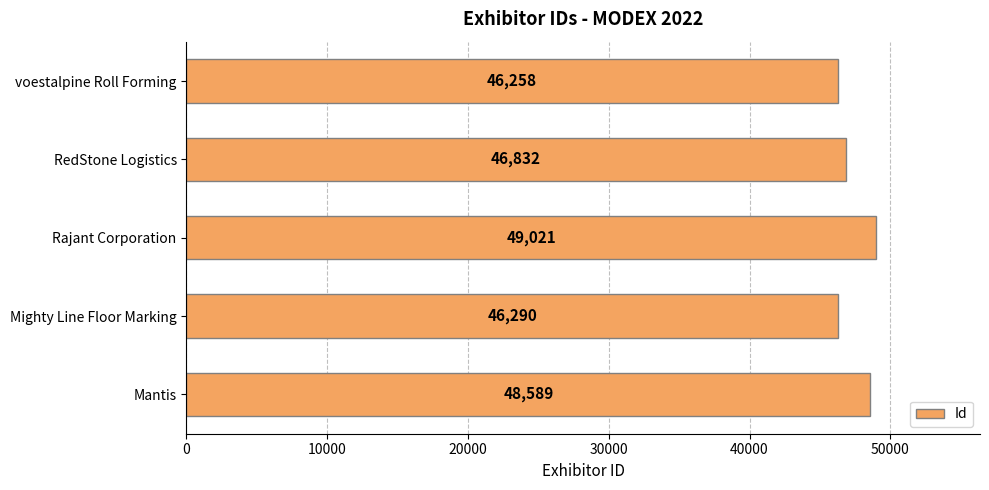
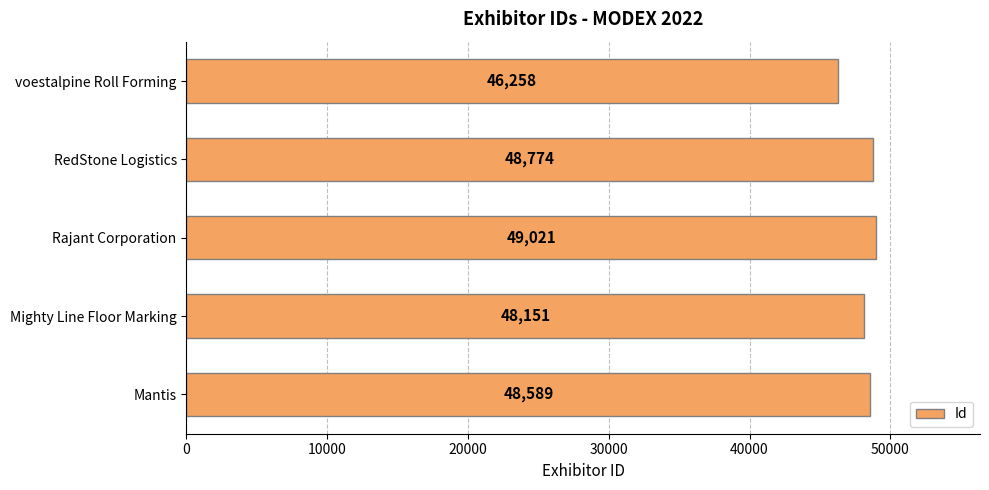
RedStone Logistics: 46,832 -> 48,774
Mighty Line Floor Marking: 46,290 -> 48,151
